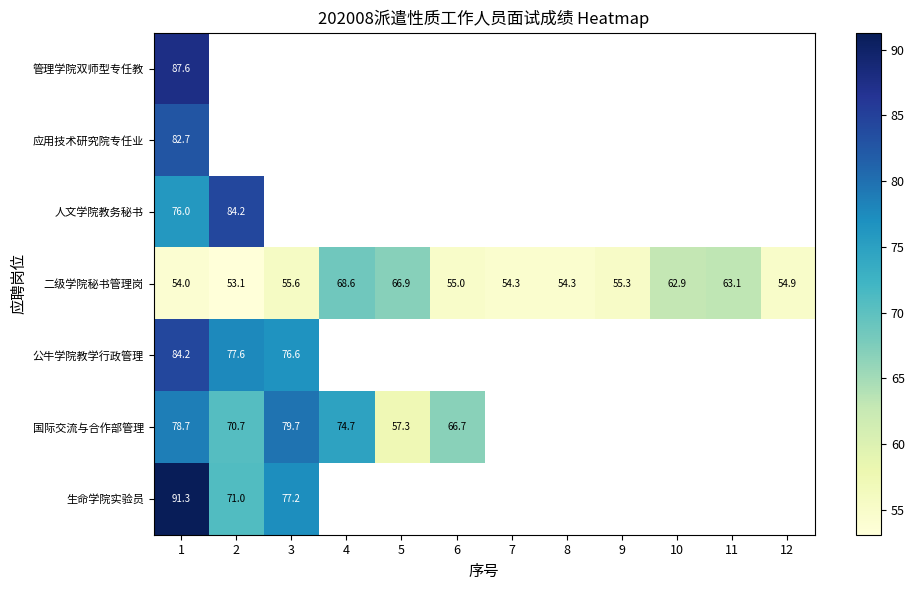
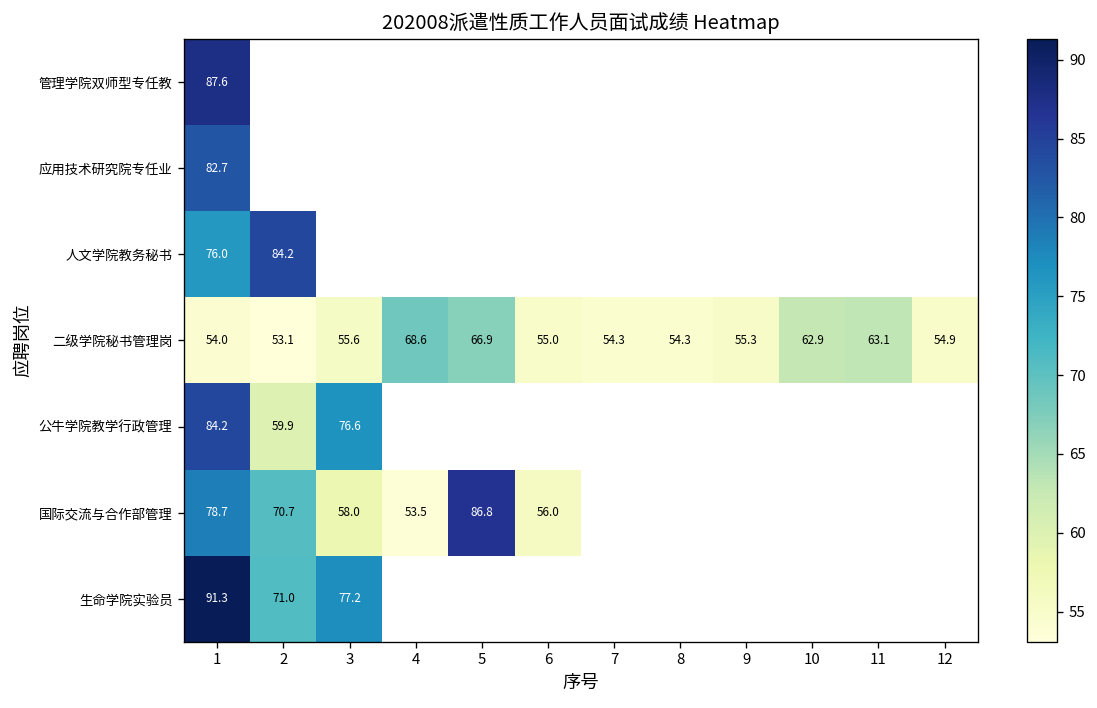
公牛学院教学行政管理, 2: 77.6 -> 59.9
国际交流与合作部管理, 3: 79.7 -> 58.0
国际交流与合作部管理, 4: 74.7 -> 53.5
国际交流与合作部管理, 5: 57.3 -> 86.8
国际交流与合作部管理, 6: 66.7 -> 56.0
